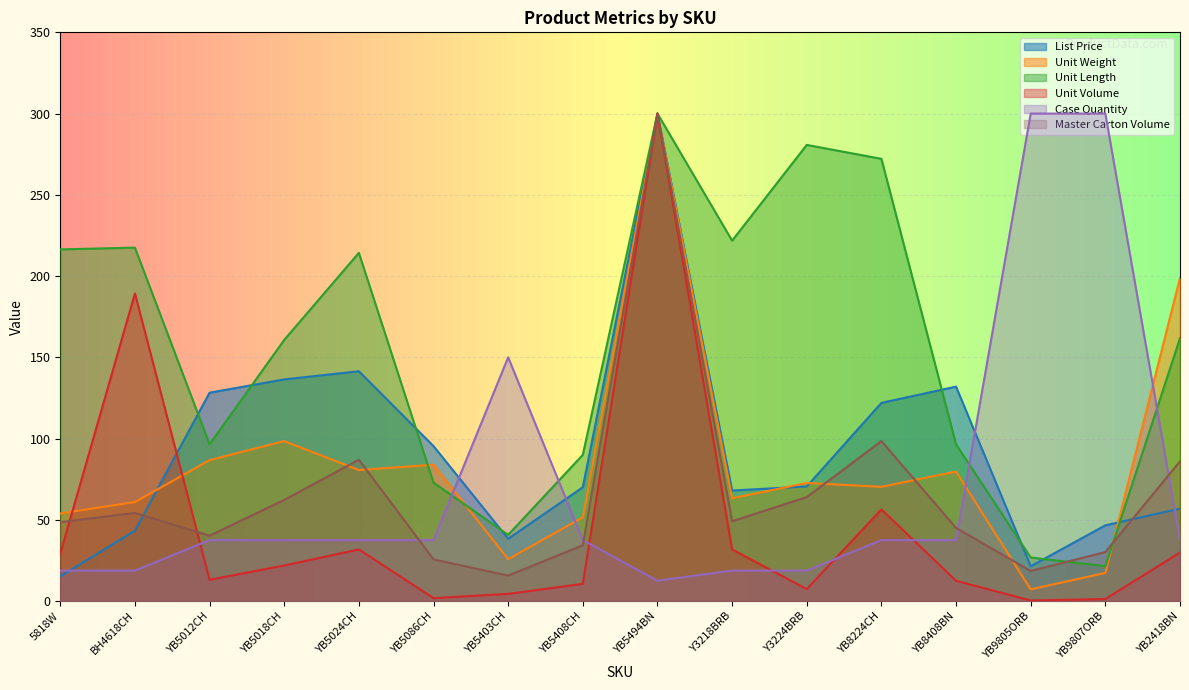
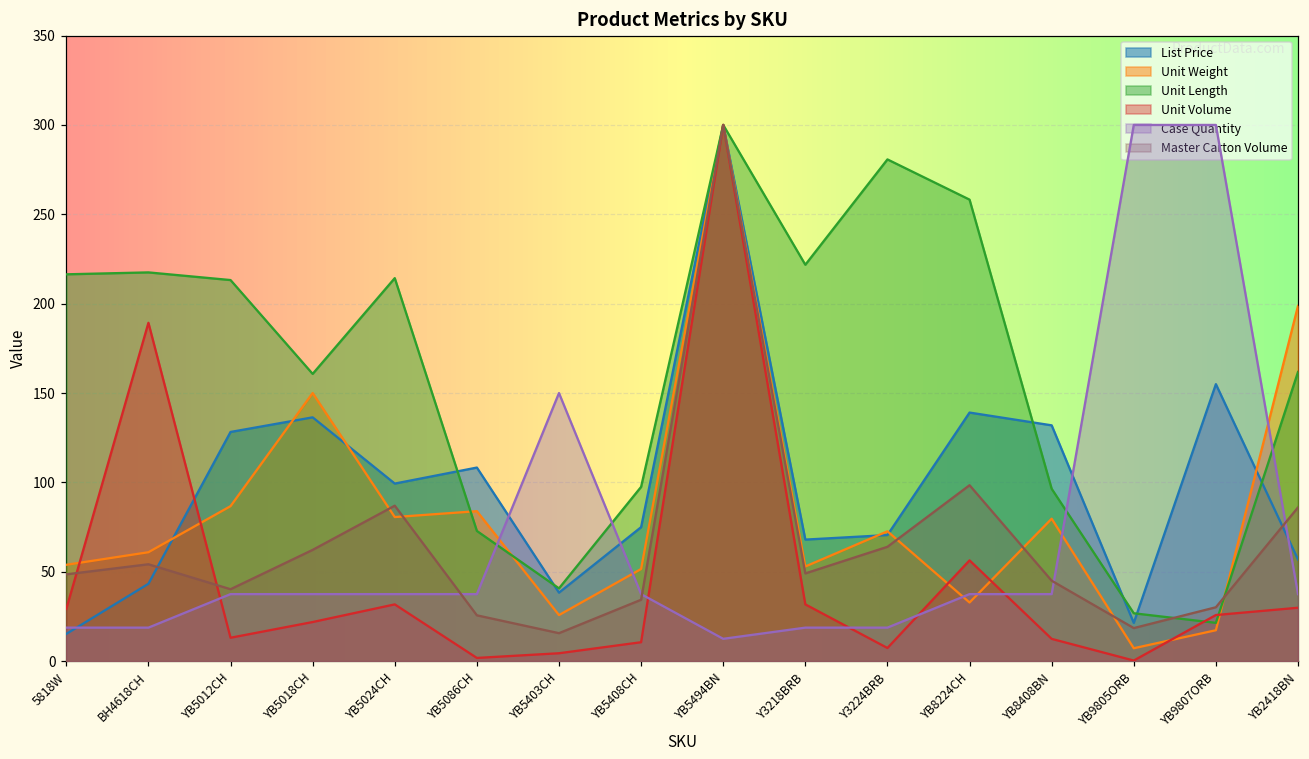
Unit Length, YB5012CH: 96 -> 213
Unit Weight, YB5018CH: 98 -> 150
List Price, YB5024CH: 141 -> 99
List Price, YB5086CH: 95 -> 108
List Price, YB5408CH: 70 -> 75
Unit Length, YB5408CH: 90 -> 98
Unit Weight, Y3218BRB: 63 -> 53
List Price, YB8224CH: 122 -> 139
Unit Weight, YB8224CH: 70 -> 33
Unit Length, YB8224CH: 272 -> 258
List Price, YB9807ORB: 47 -> 155
Unit Volume, YB9807ORB: 1 -> 26
